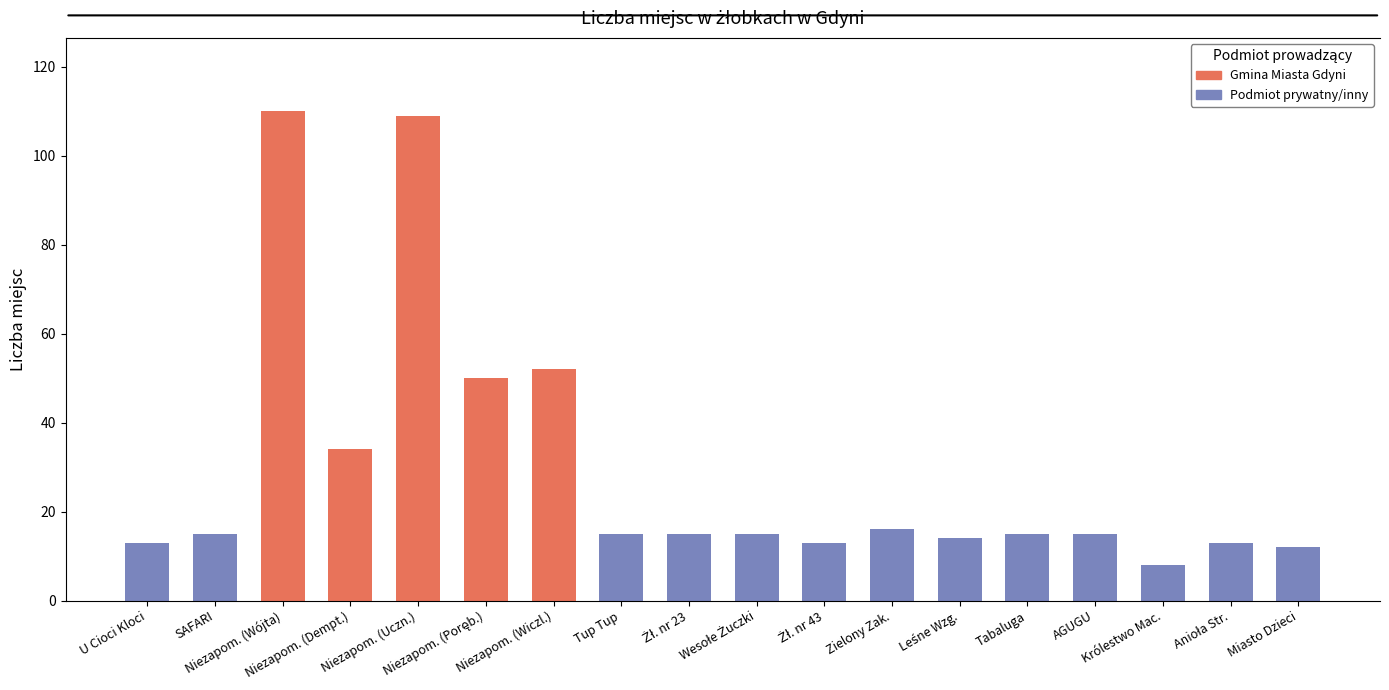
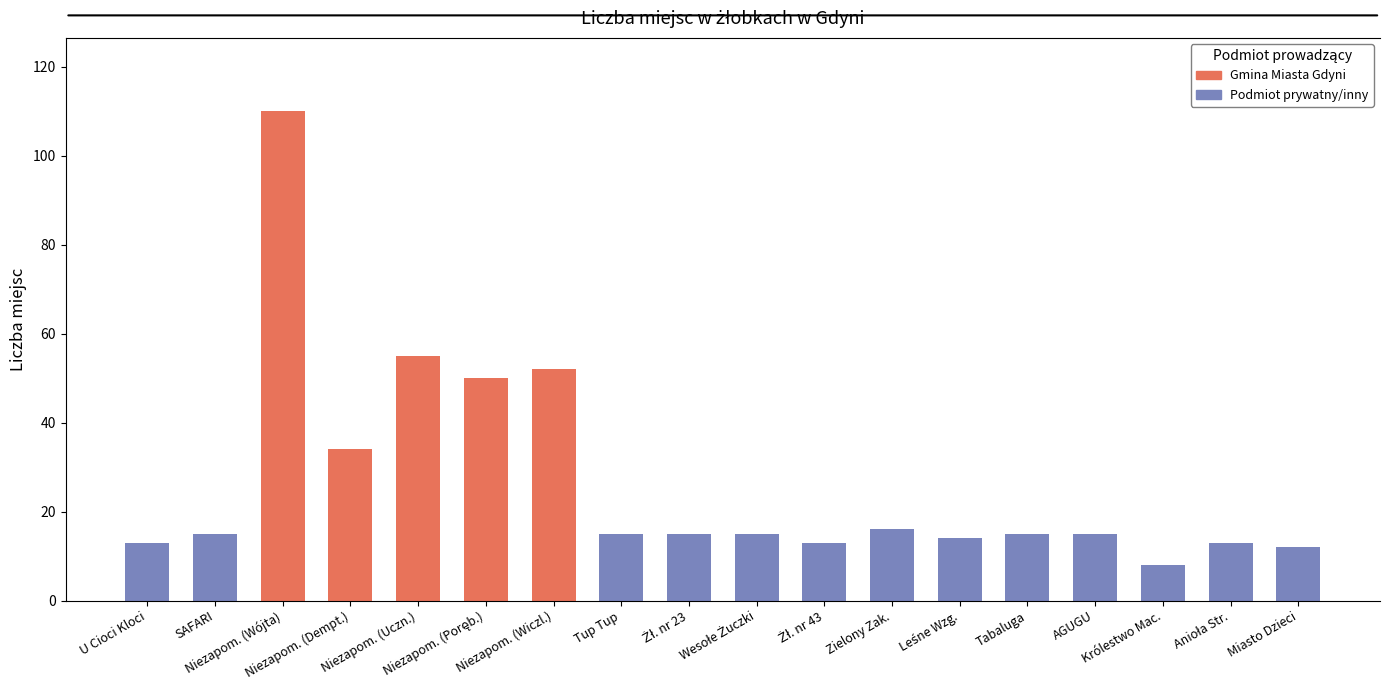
Gmina Miasta Gdyni, Niezapom. (Uczn.): 109 -> 55
